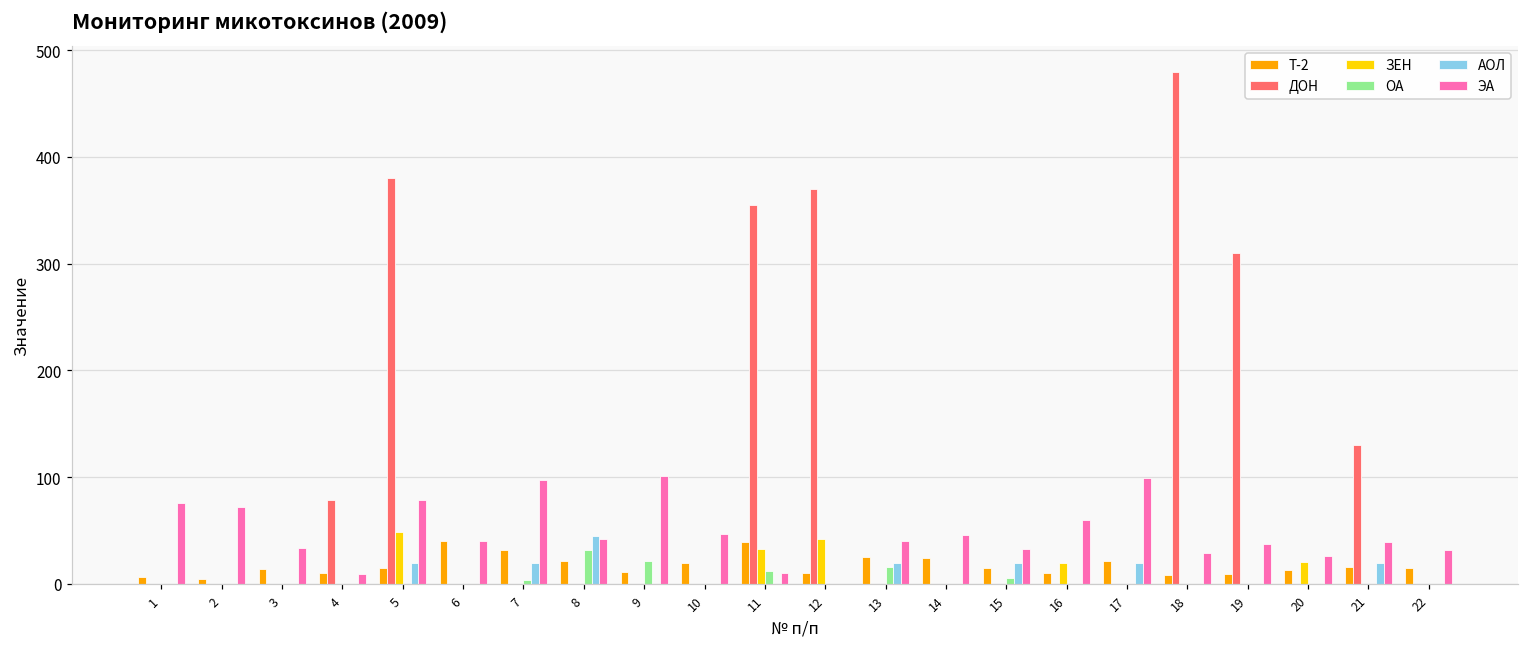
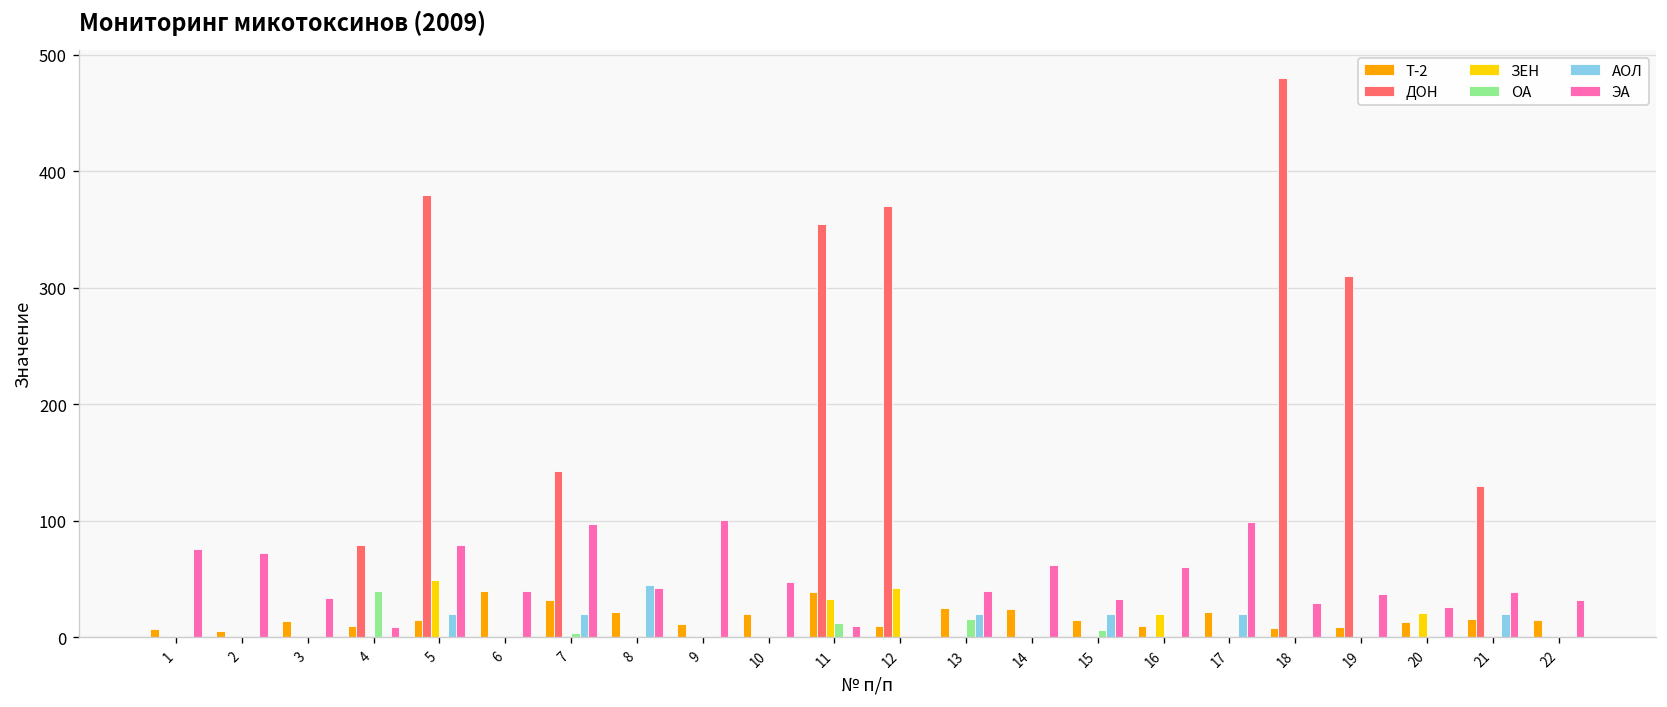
ОА, 4: 0 -> 40
ДОН, 7: 0 -> 140
ОА, 8: 30 -> 0
ОА, 9: 20 -> 0
ЭА, 14: 50 -> 60
